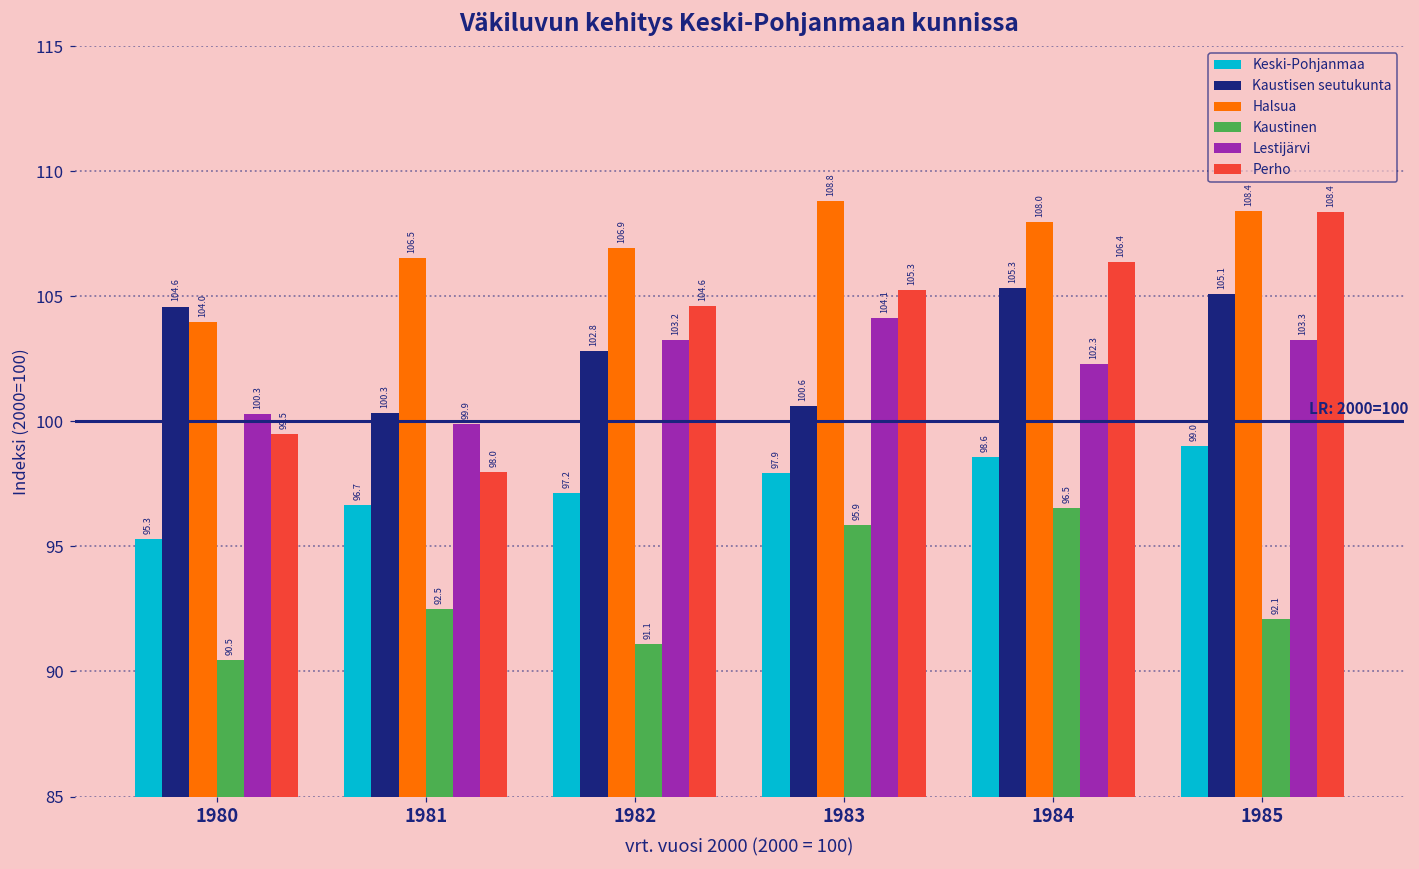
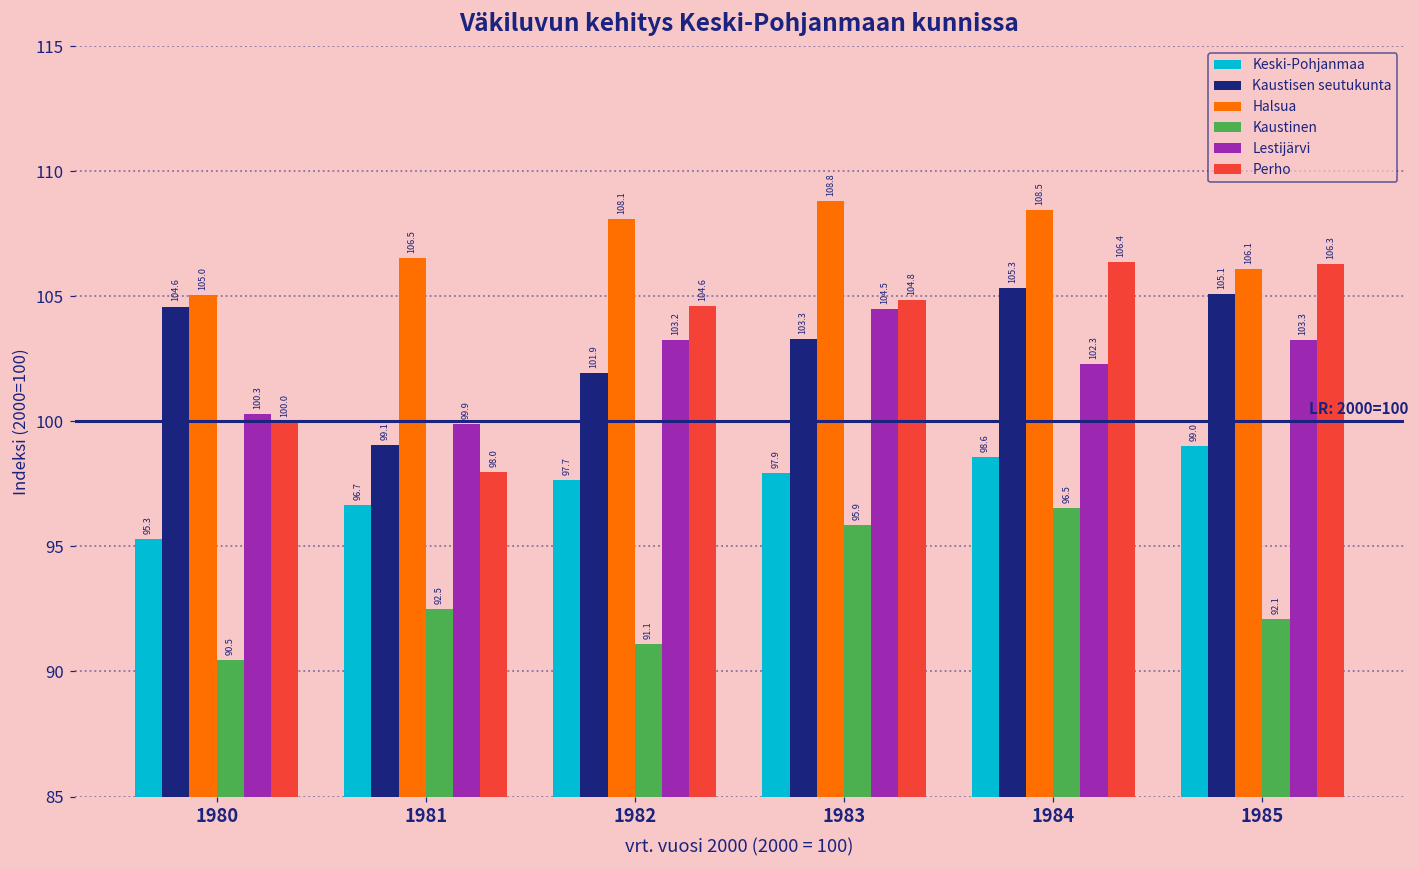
Halsua, 1980: 104.0 -> 105.0
Perho, 1980: 99.5 -> 100.0
Kaustisen seutukunta, 1981: 100.3 -> 99.1
Keski-Pohjanmaa, 1982: 97.2 -> 97.7
Kaustisen seutukunta, 1982: 102.8 -> 101.9
Halsua, 1982: 106.9 -> 108.1
Kaustisen seutukunta, 1983: 100.6 -> 103.3
Lestijärvi, 1983: 104.1 -> 104.5
Perho, 1983: 105.3 -> 104.8
Halsua, 1984: 108.0 -> 108.5
Halsua, 1985: 108.4 -> 106.1
Perho, 1985: 108.4 -> 106.3
